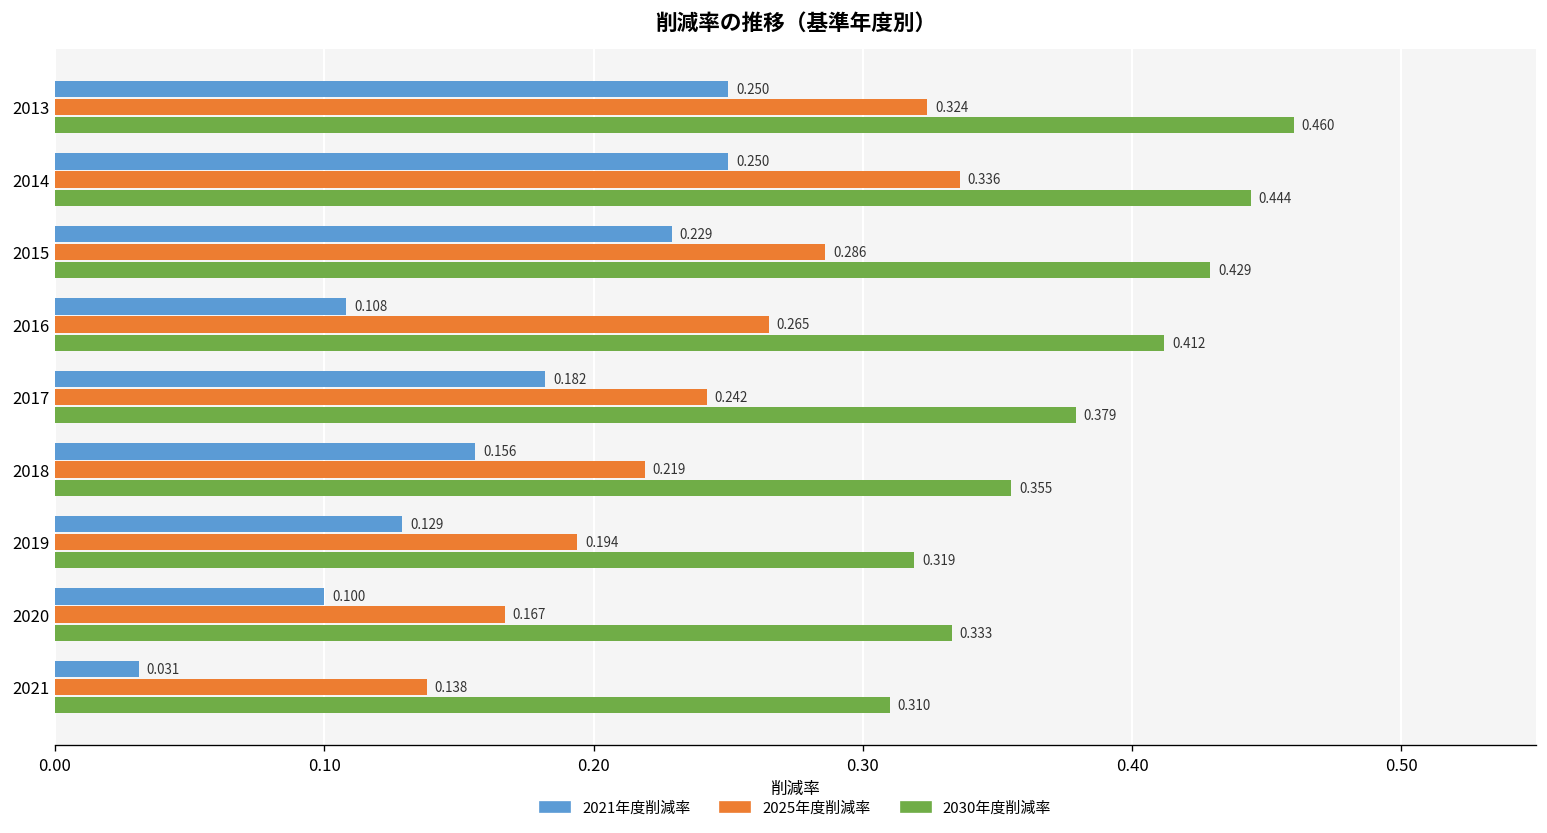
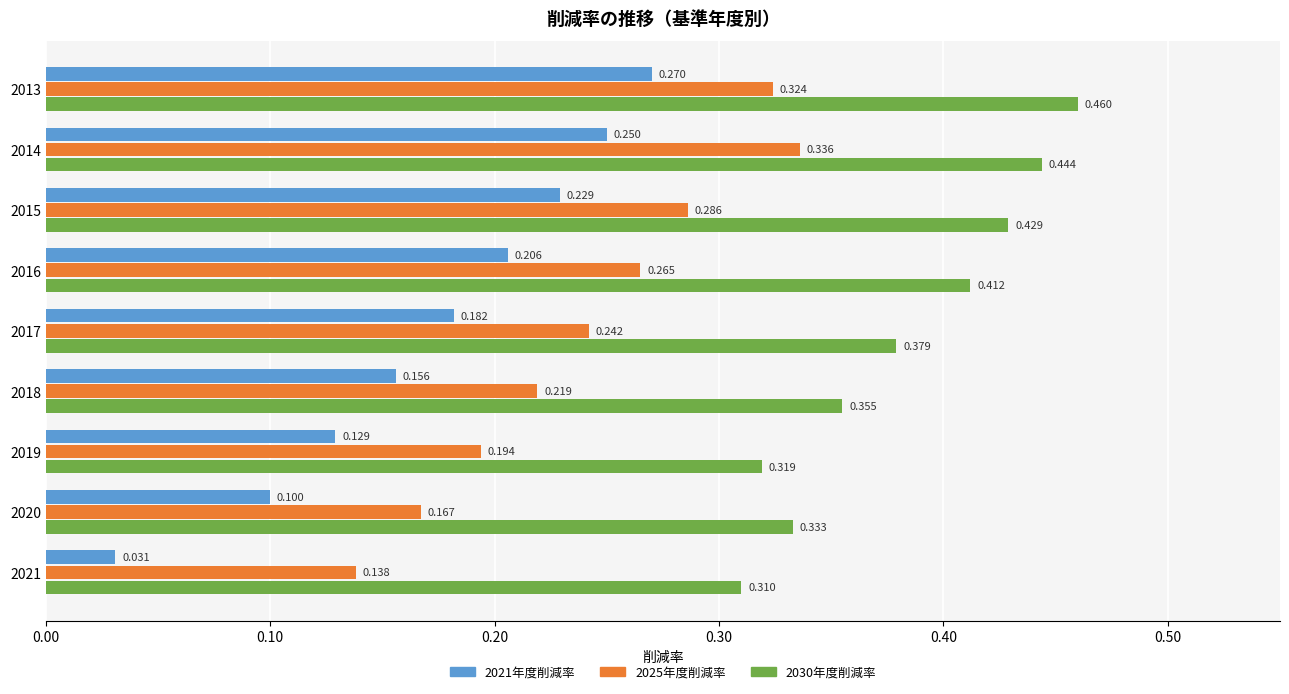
2021年度削減率, 2013: 0.250 -> 0.270
2021年度削減率, 2016: 0.108 -> 0.206
